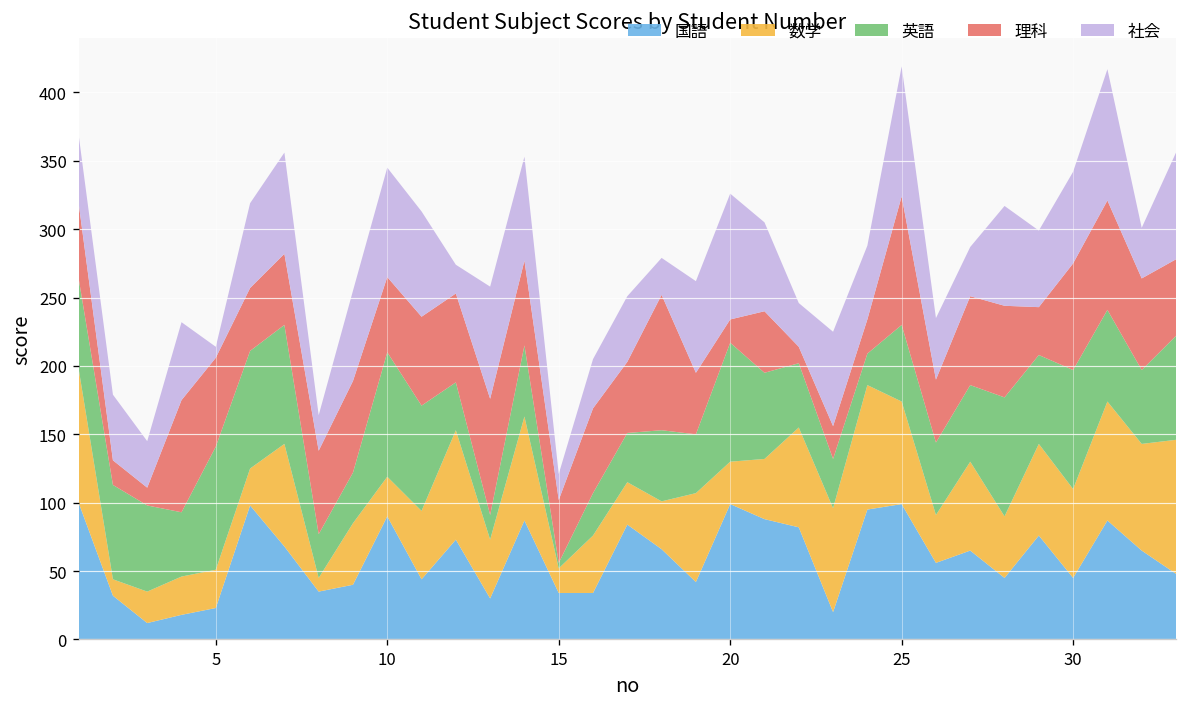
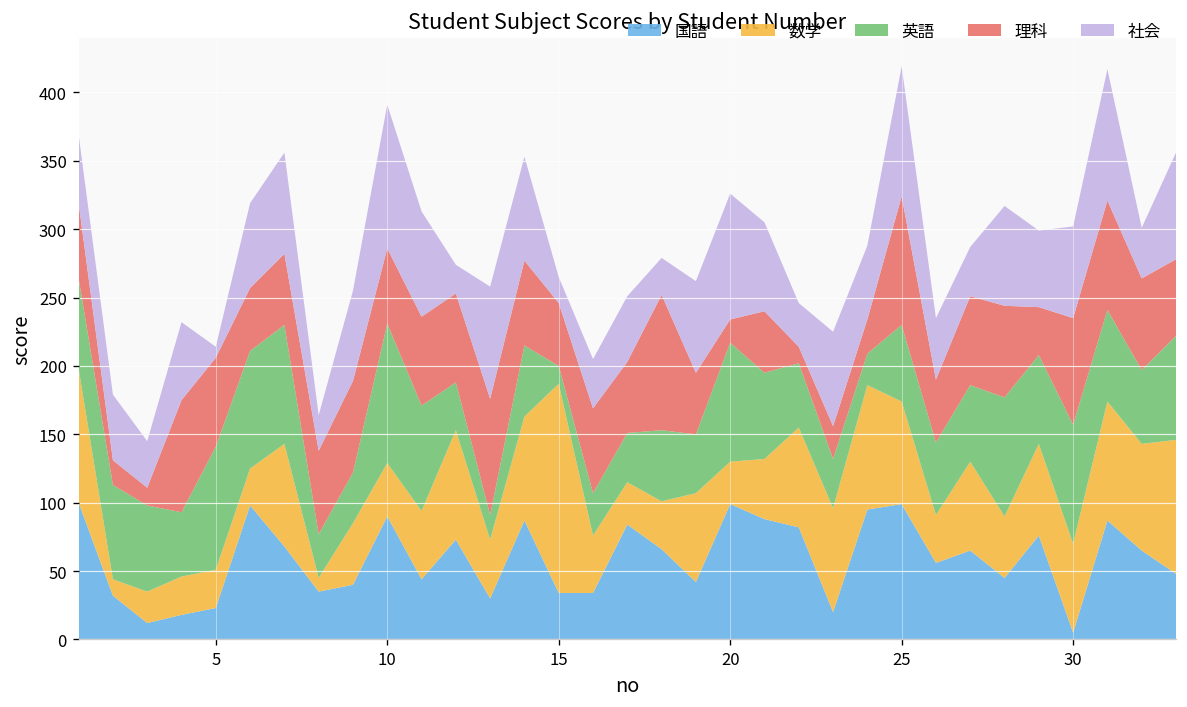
数学, 10: 29 -> 39
英語, 10: 91 -> 102
社会, 10: 80 -> 105
数学, 15: 18 -> 153
英語, 15: 4 -> 13
国語, 30: 45 -> 5
